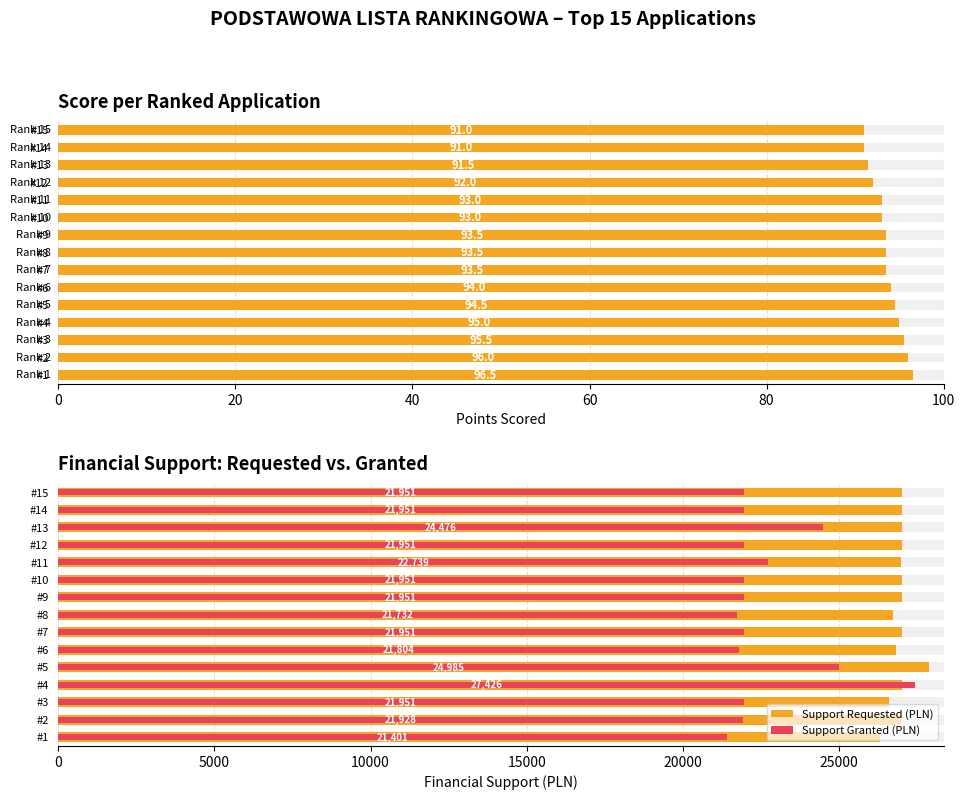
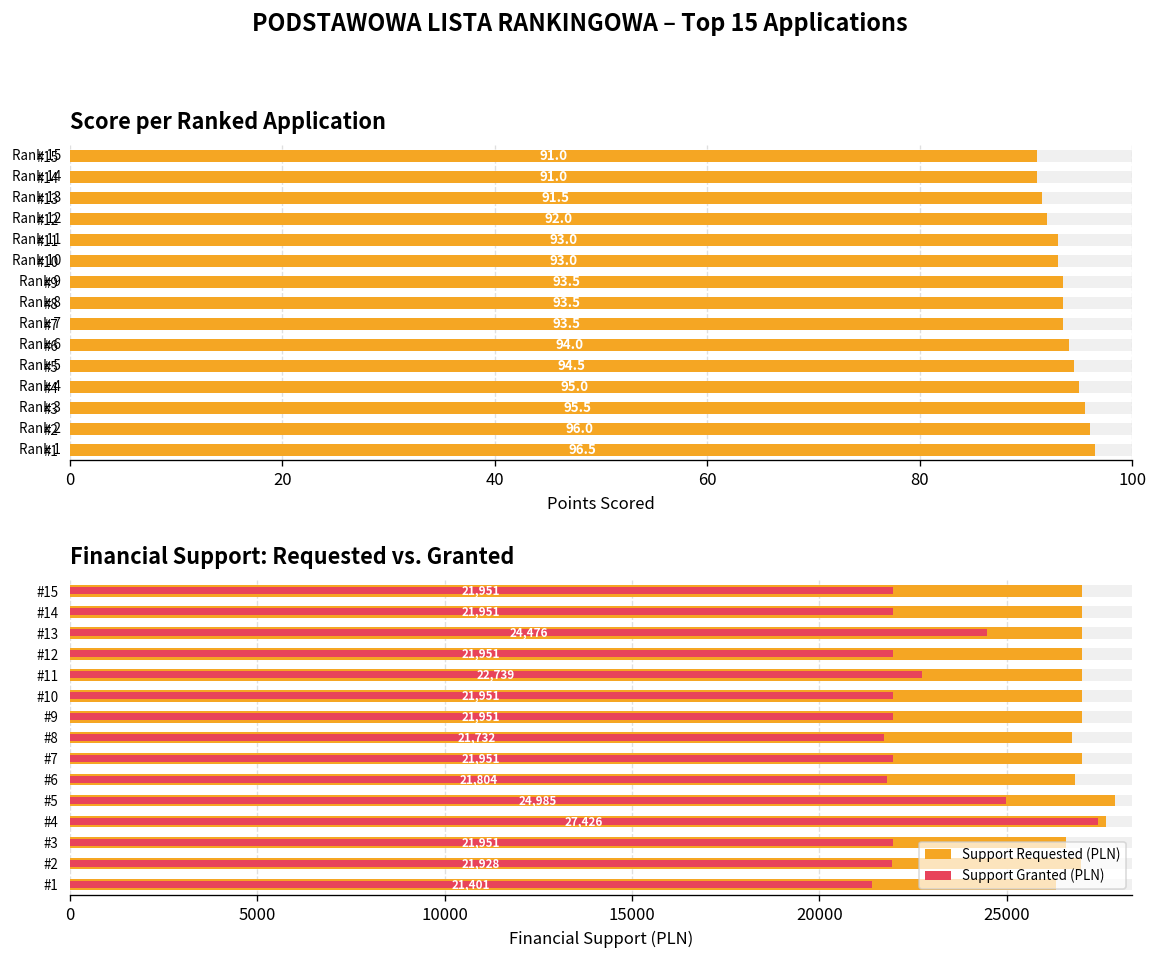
Financial Support: Requested vs. Granted, Support Requested (PLN), #4: 27000 -> 27600
